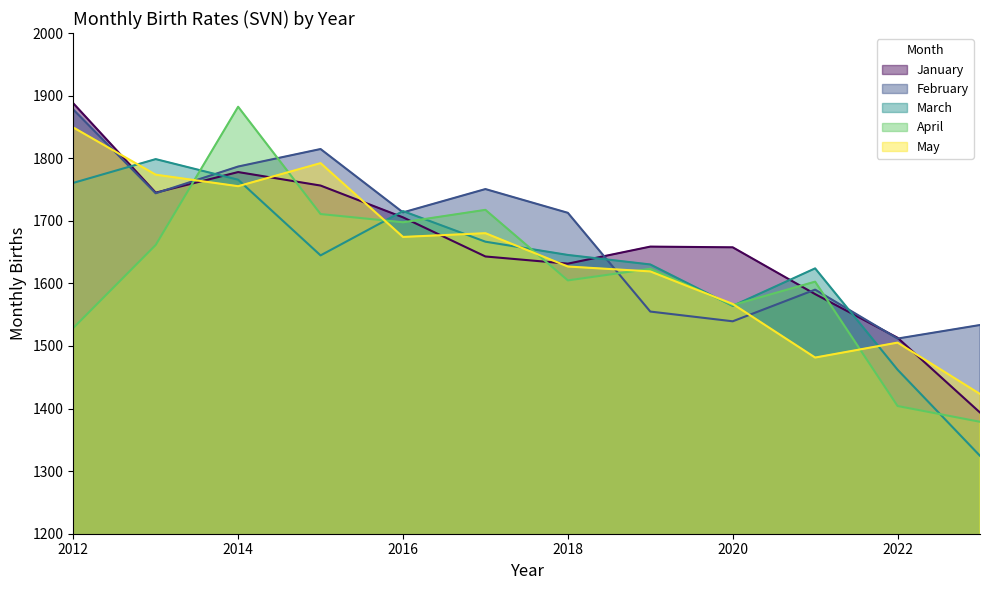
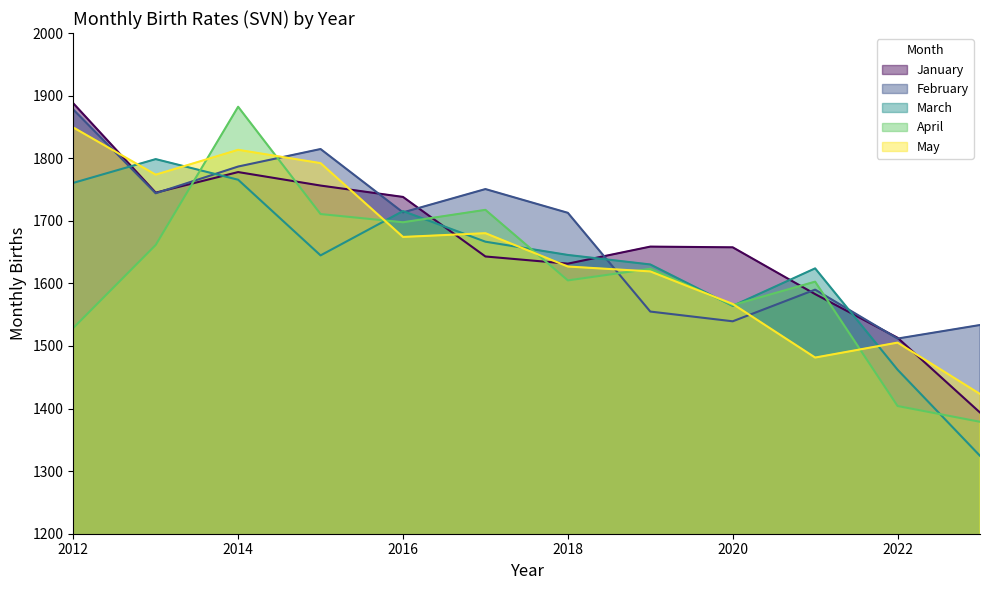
May, 2014: 1760 -> 1810
January, 2016: 1710 -> 1740
